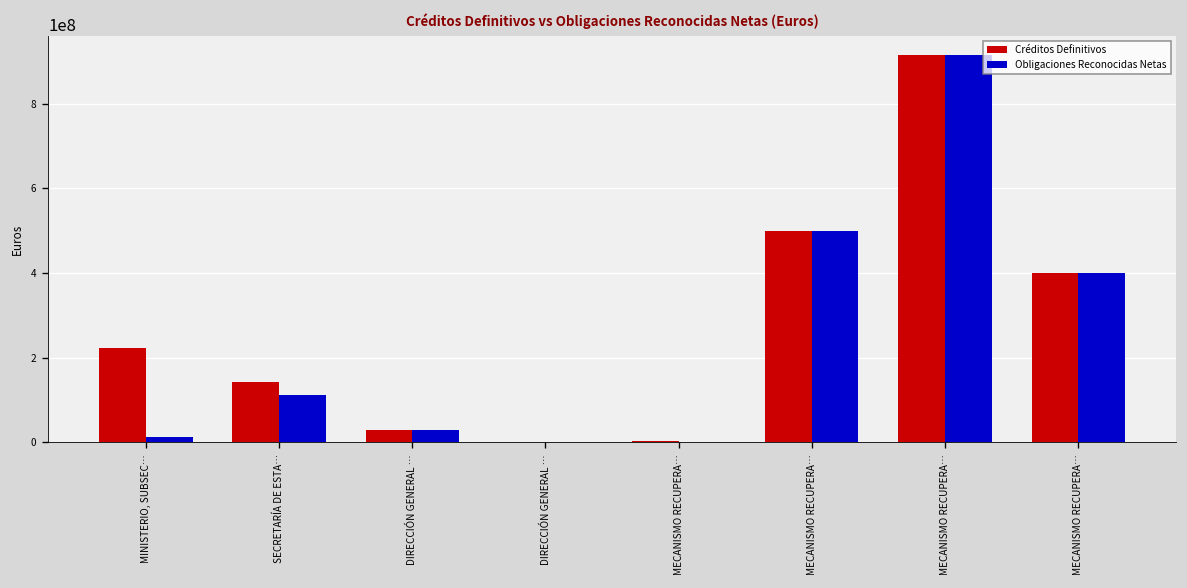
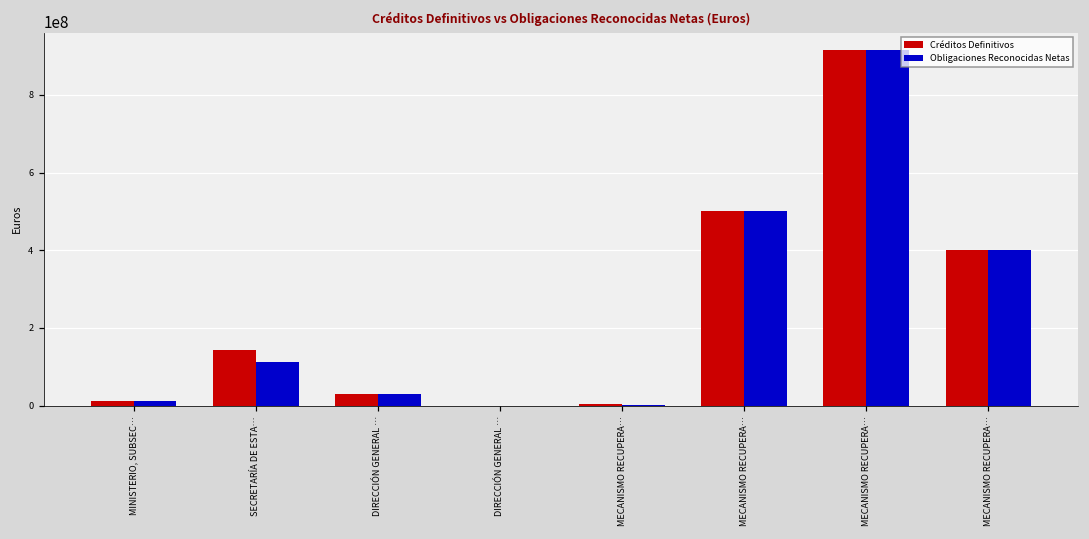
Créditos Definitivos, MINISTERIO, SUBSEC…: 220000000 -> 10000000
